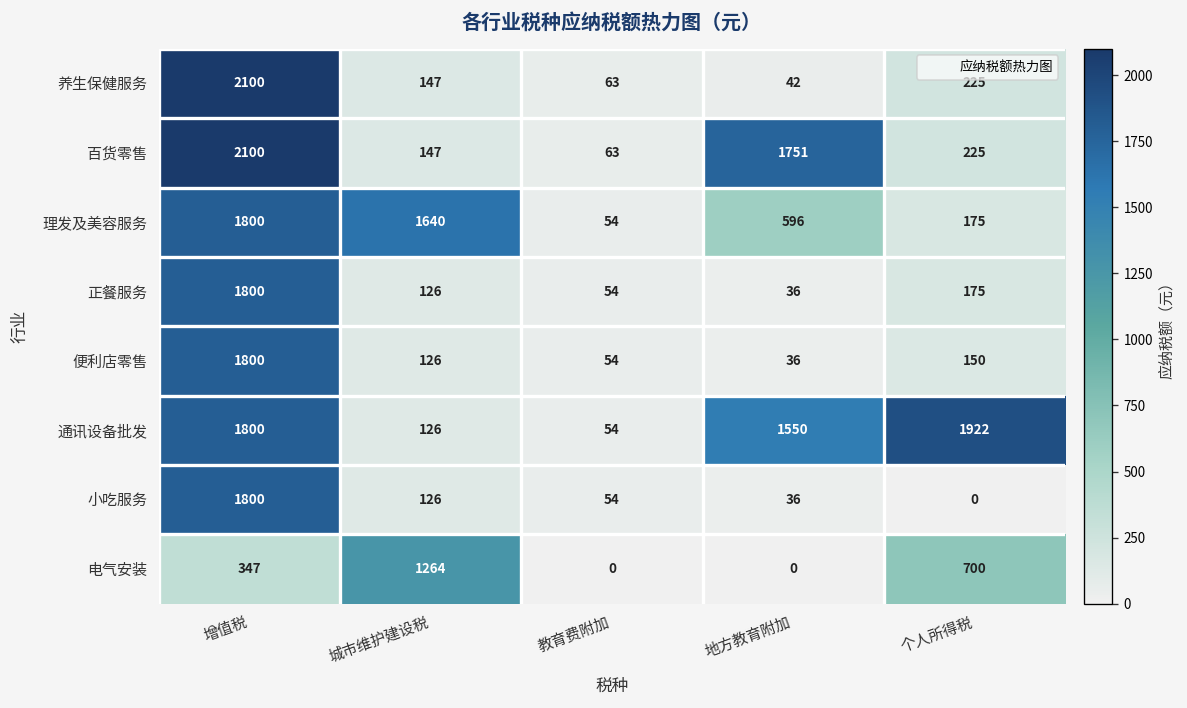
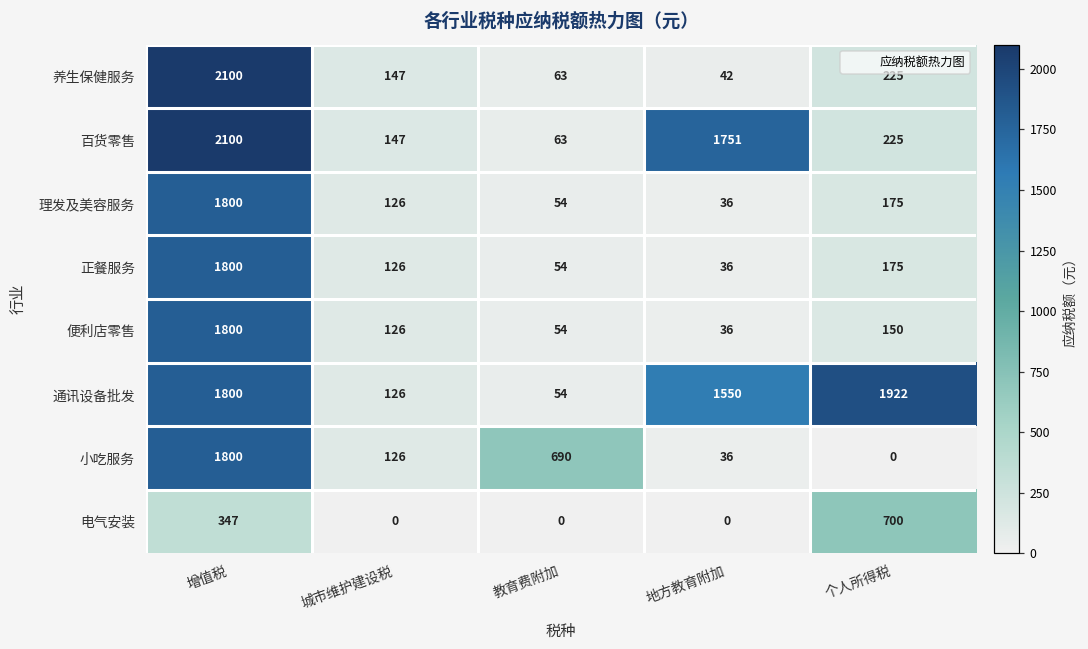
理发及美容服务, 城市维护建设税: 1640 -> 126
理发及美容服务, 地方教育附加: 596 -> 36
小吃服务, 教育费附加: 54 -> 690
电气安装, 城市维护建设税: 1264 -> 0
